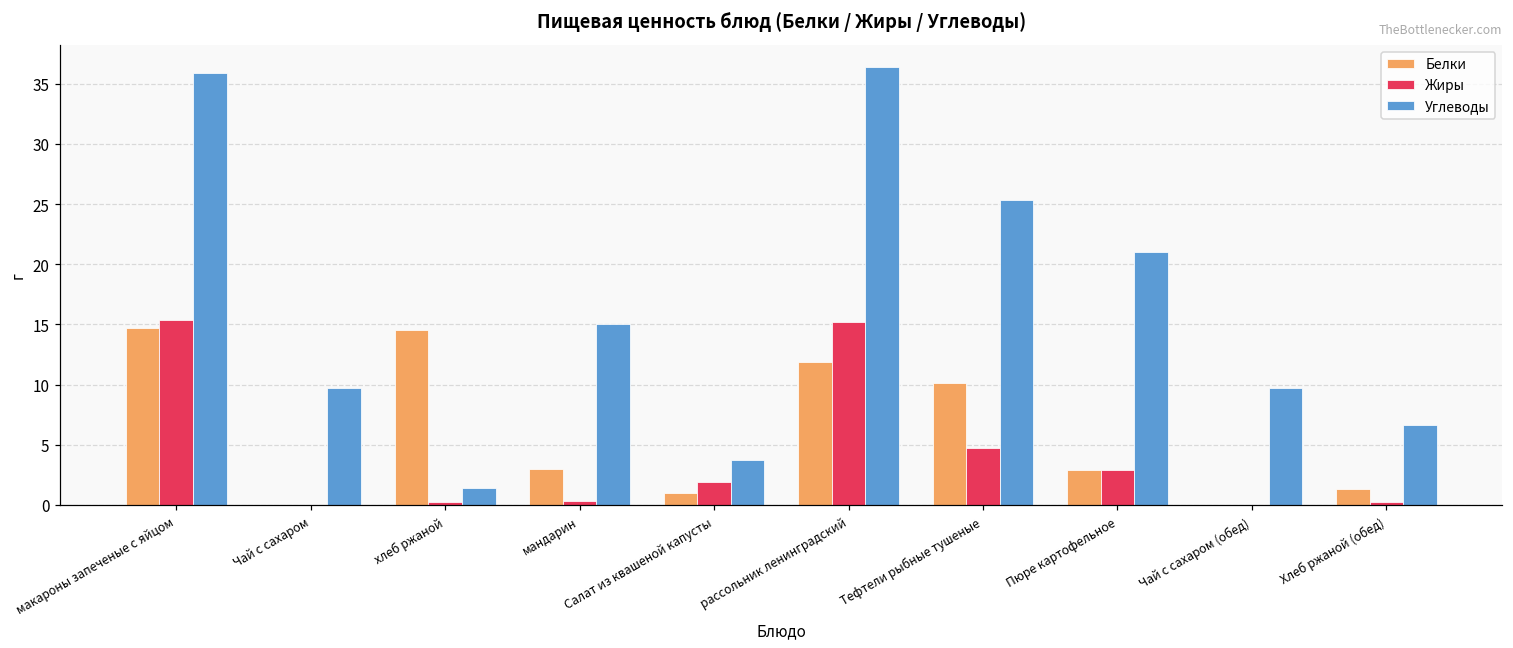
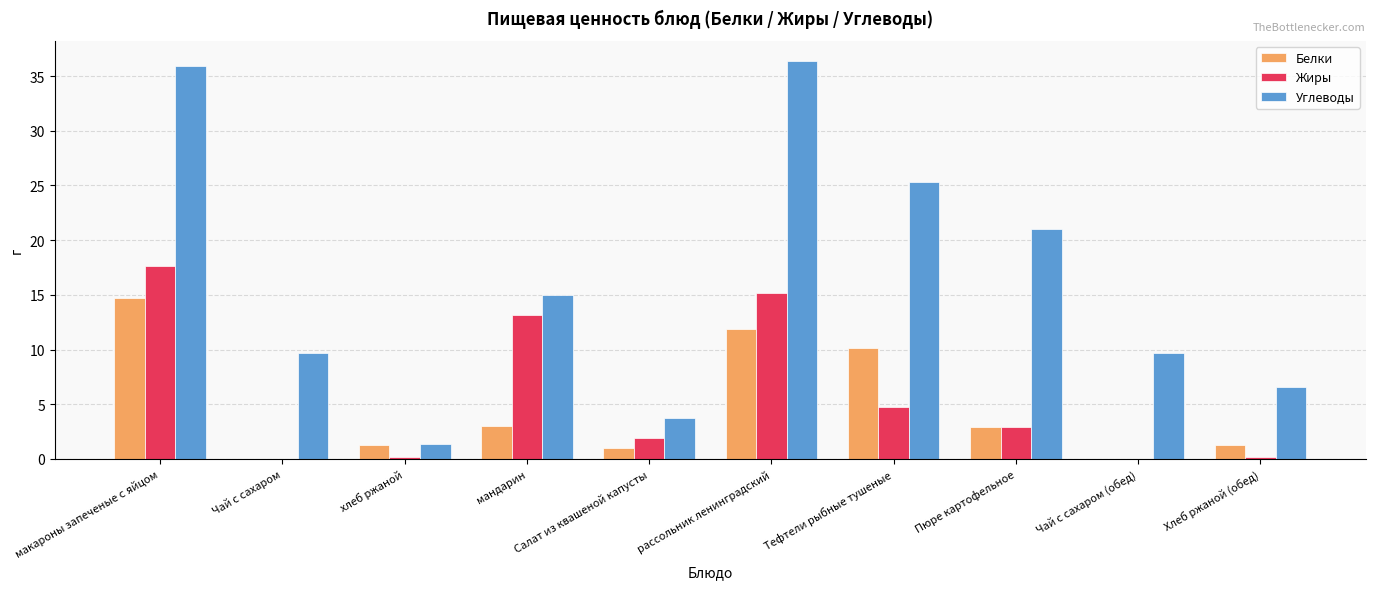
Жиры, макароны запеченые с яйцом: 15.4 -> 17.6
Белки, хлеб ржаной: 14.5 -> 1.3
Жиры, мандарин: 0.3 -> 13.2
